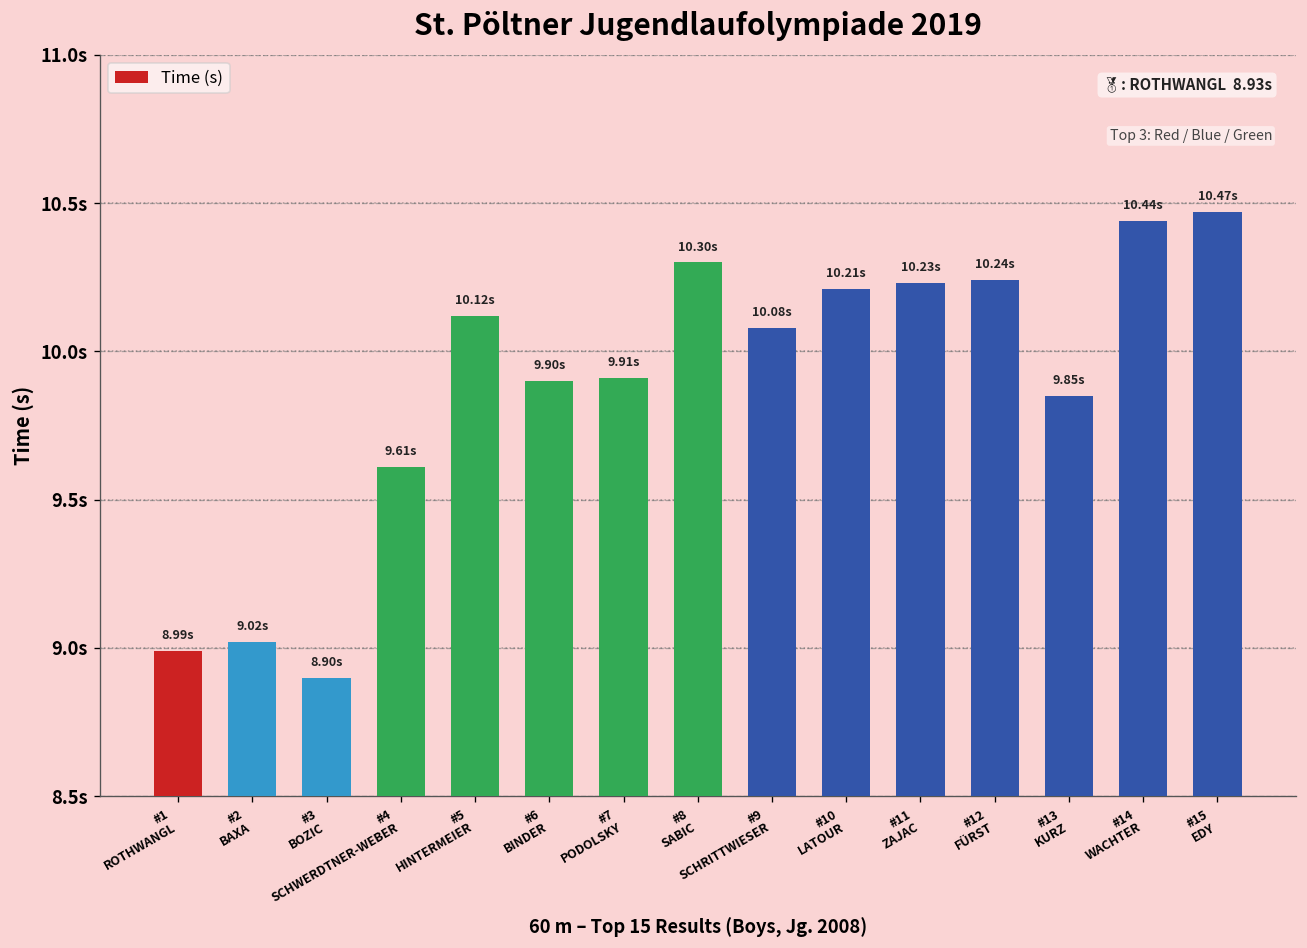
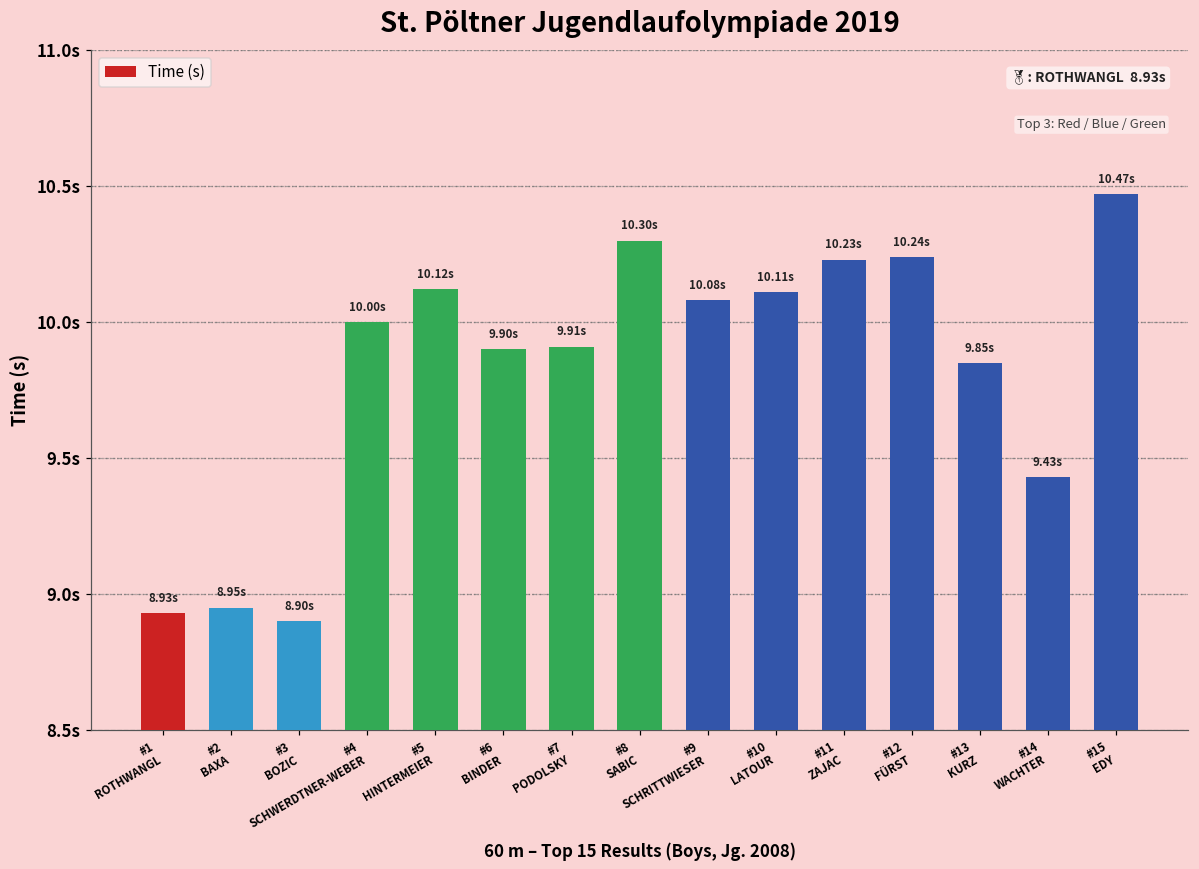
#1 ROTHWANGL: 8.99s -> 8.93s
#2 BAXA: 9.02s -> 8.95s
#4 SCHWERDTNER-WEBER: 9.61s -> 10.00s
#10 LATOUR: 10.21s -> 10.11s
#14 WACHTER: 10.44s -> 9.43s
